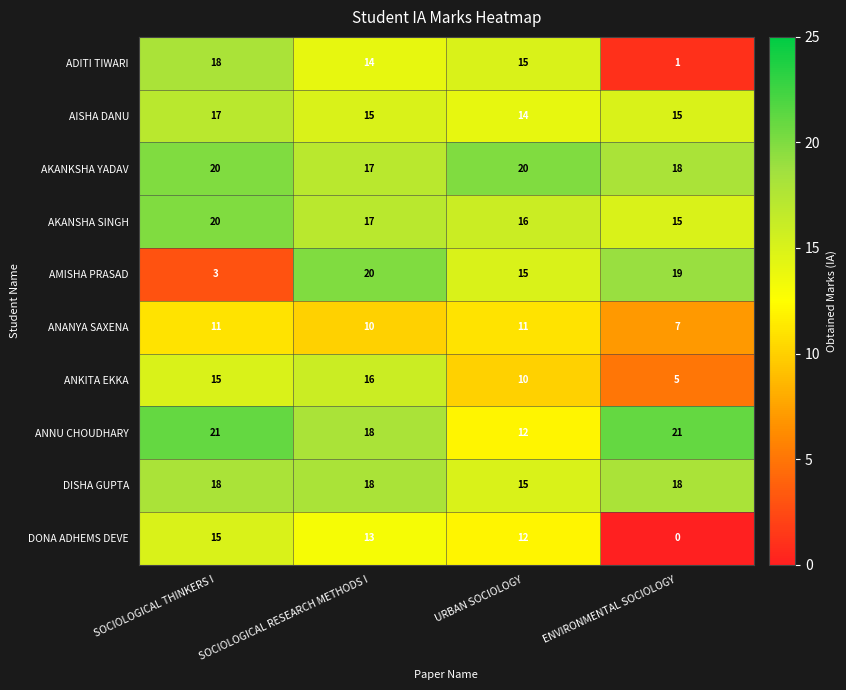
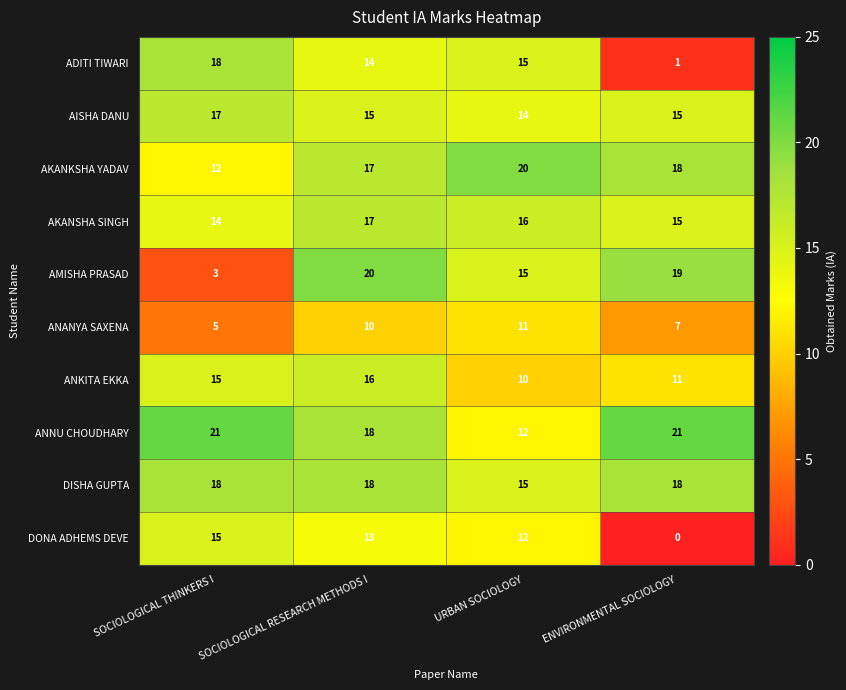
AKANKSHA YADAV, SOCIOLOGICAL THINKERS I: 20 -> 12
AKANSHA SINGH, SOCIOLOGICAL THINKERS I: 20 -> 14
ANANYA SAXENA, SOCIOLOGICAL THINKERS I: 11 -> 5
ANKITA EKKA, ENVIRONMENTAL SOCIOLOGY: 5 -> 11
